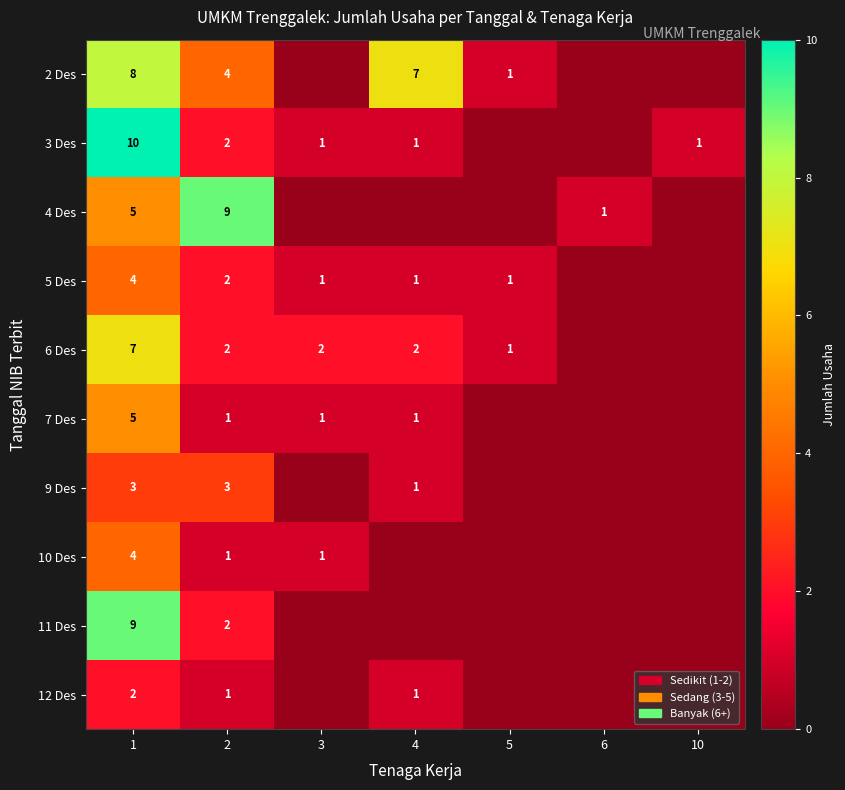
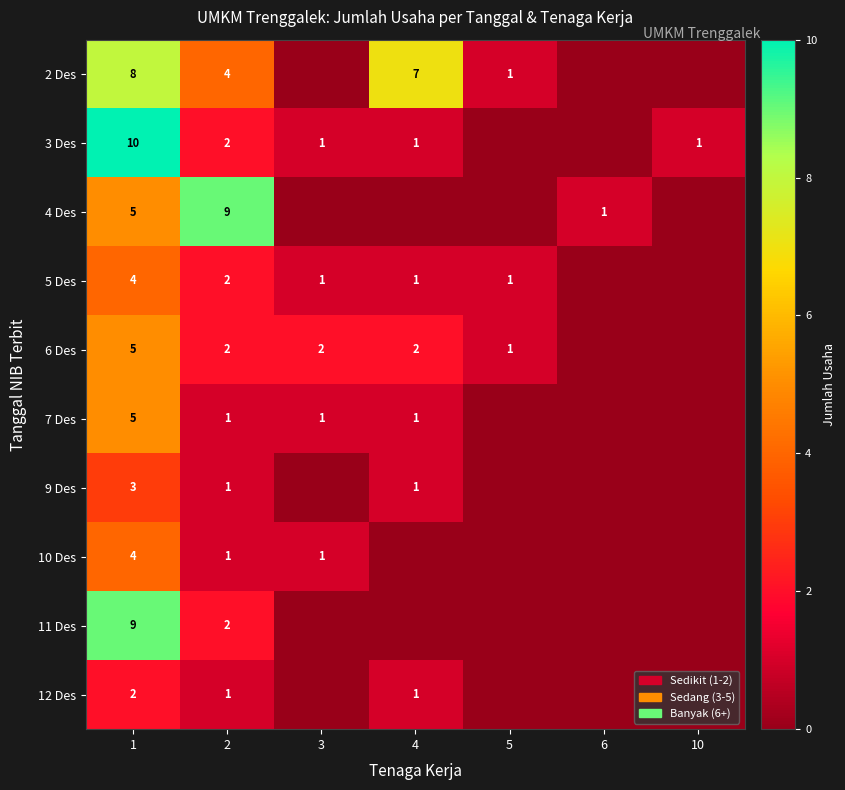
6 Des, 1: 7 -> 5
9 Des, 2: 3 -> 1
